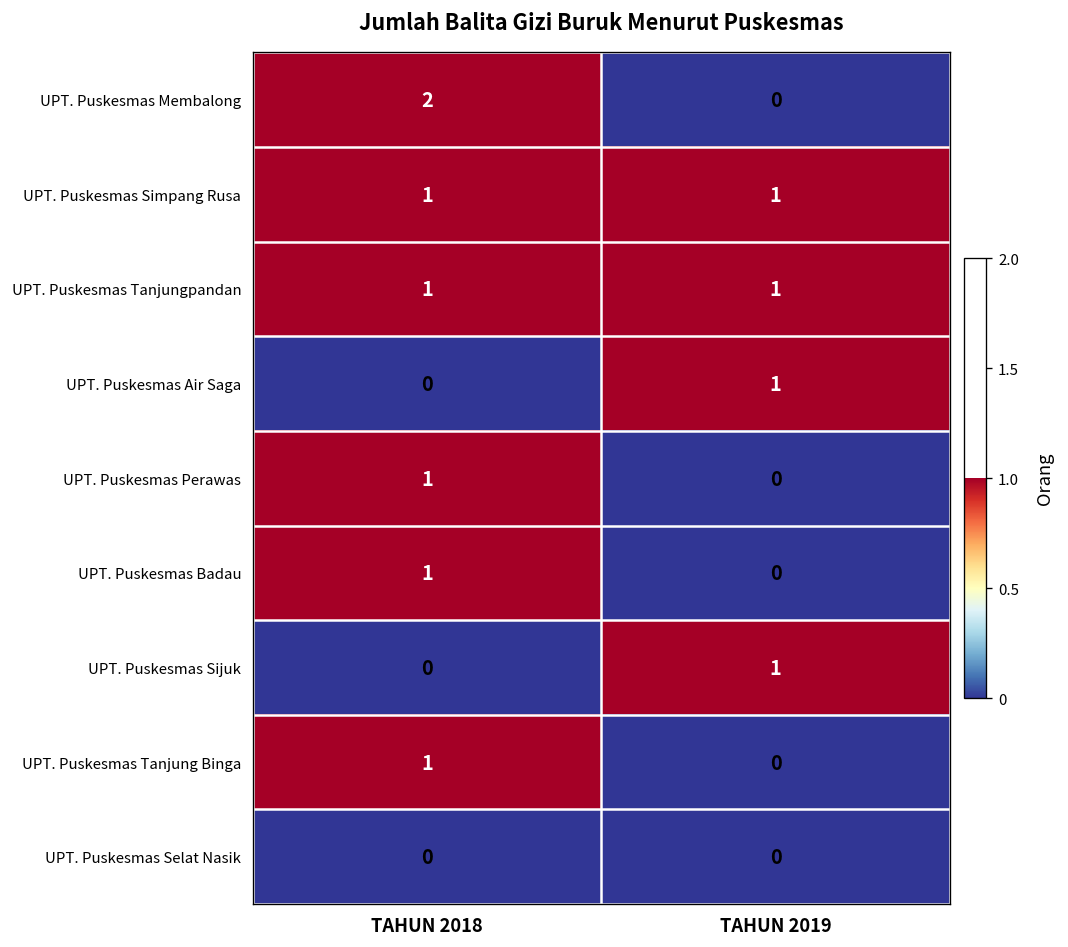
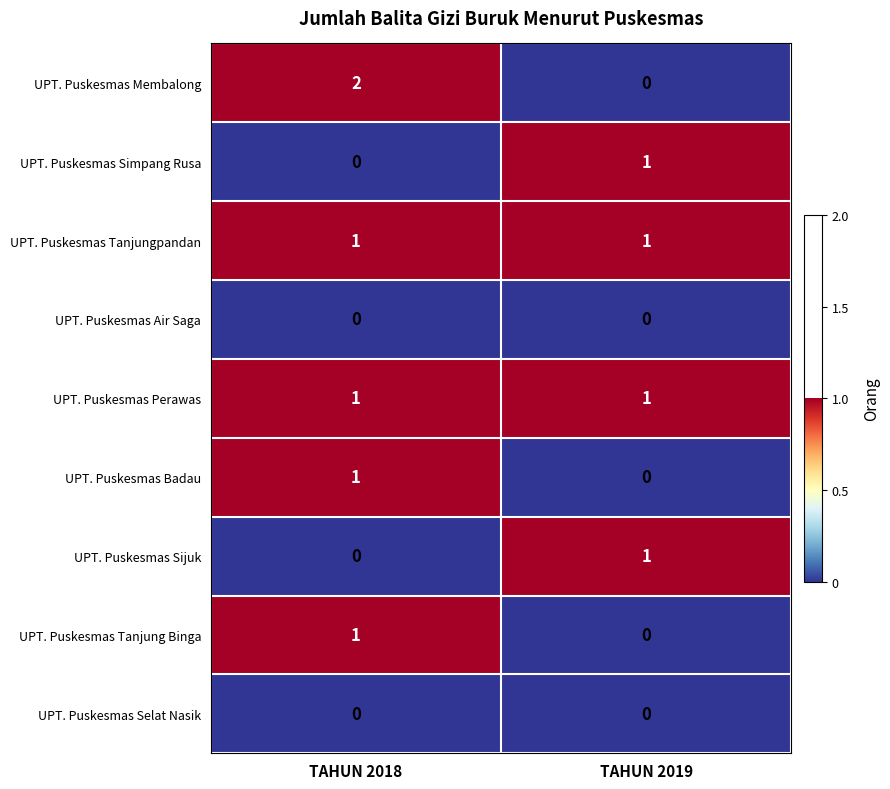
UPT. Puskesmas Simpang Rusa, TAHUN 2018: 1 -> 0
UPT. Puskesmas Air Saga, TAHUN 2019: 1 -> 0
UPT. Puskesmas Perawas, TAHUN 2019: 0 -> 1
